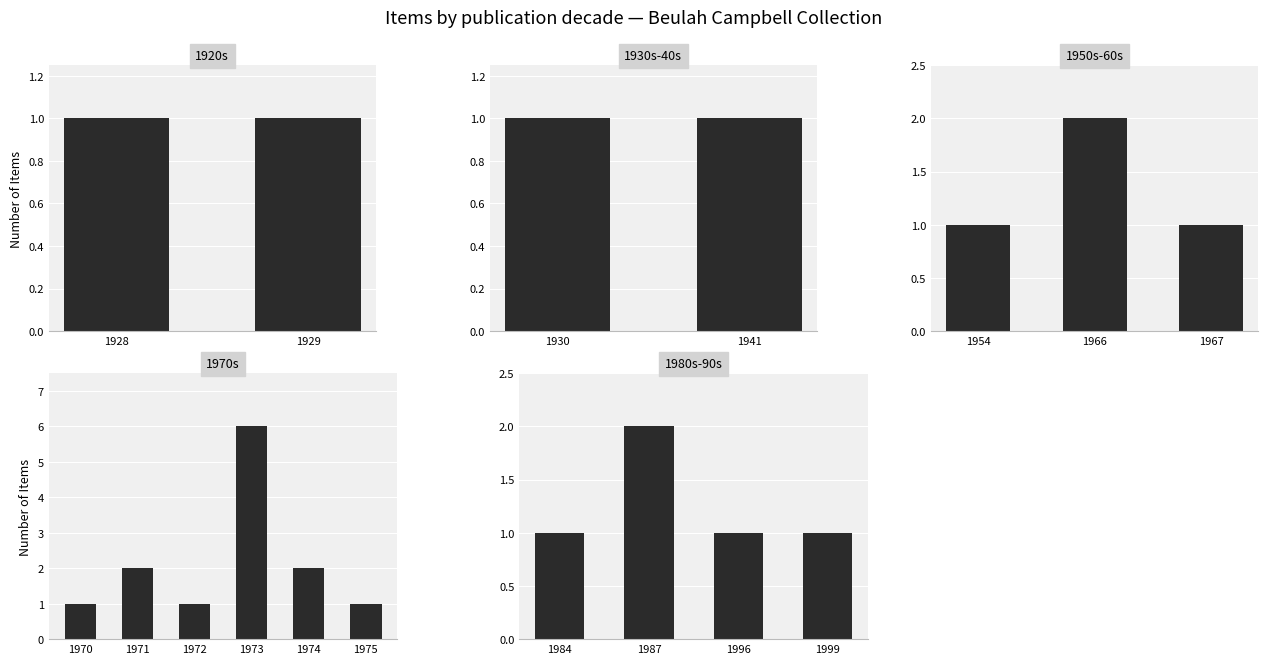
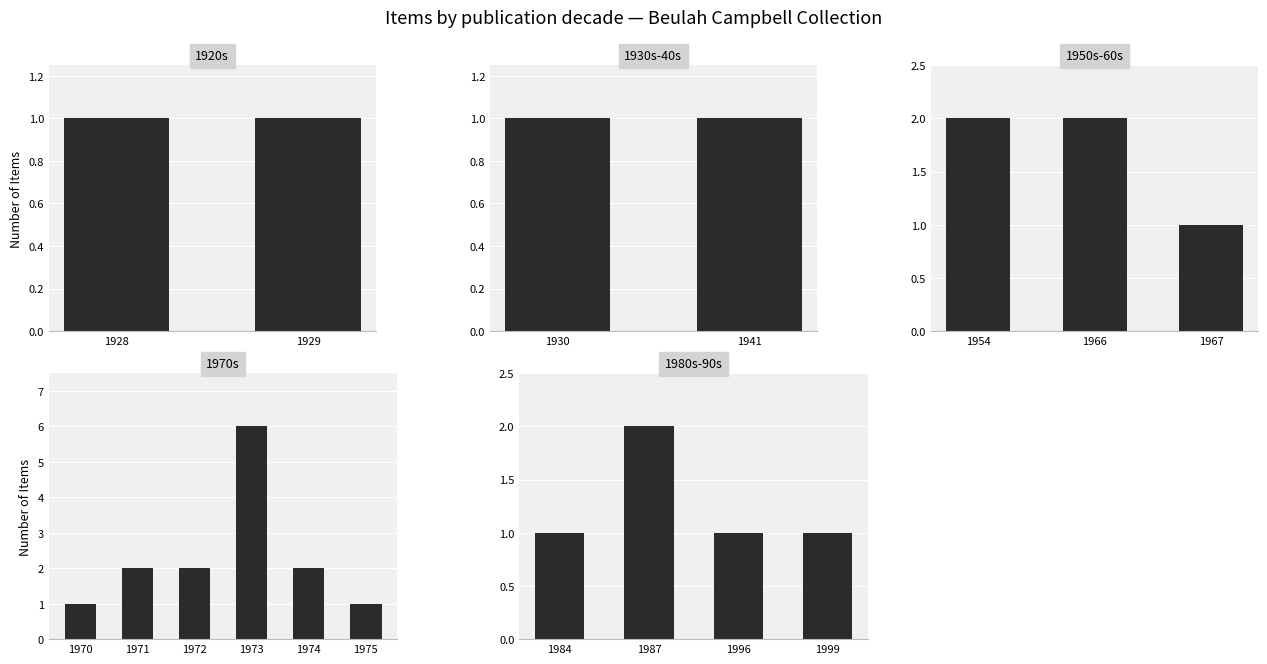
1950s-60s, 1954: 1 -> 2
1970s, 1972: 1 -> 2
